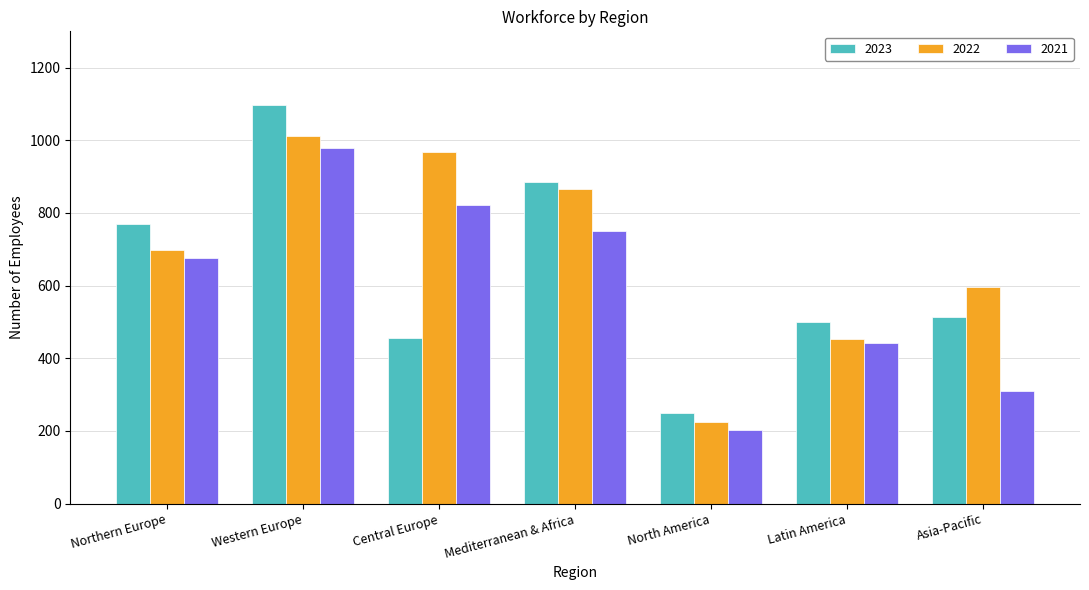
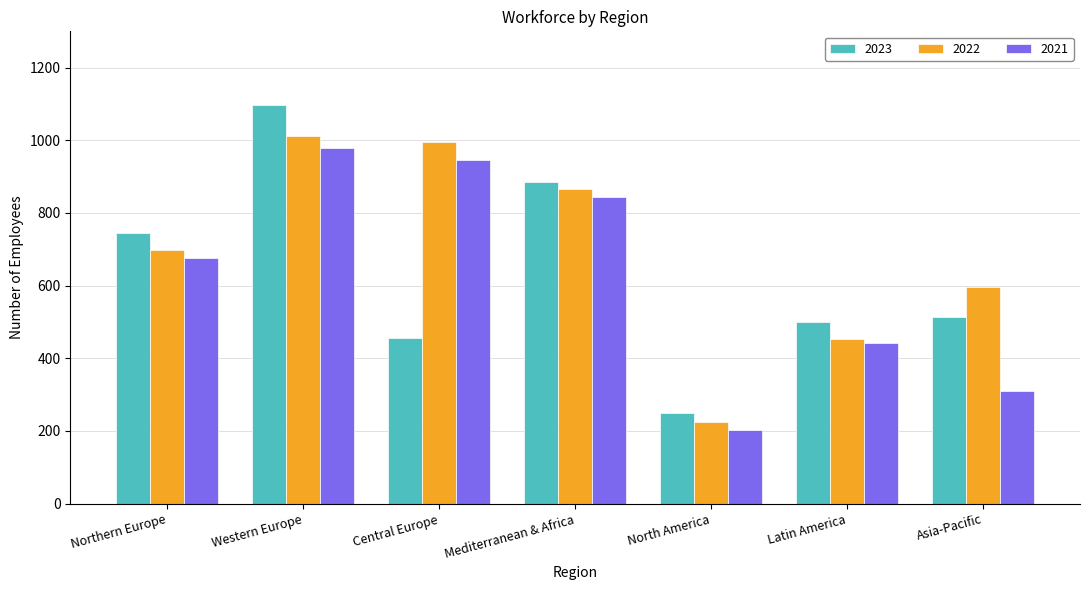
2023, Northern Europe: 770 -> 740
2022, Central Europe: 970 -> 1000
2021, Central Europe: 820 -> 950
2021, Mediterranean & Africa: 750 -> 840
